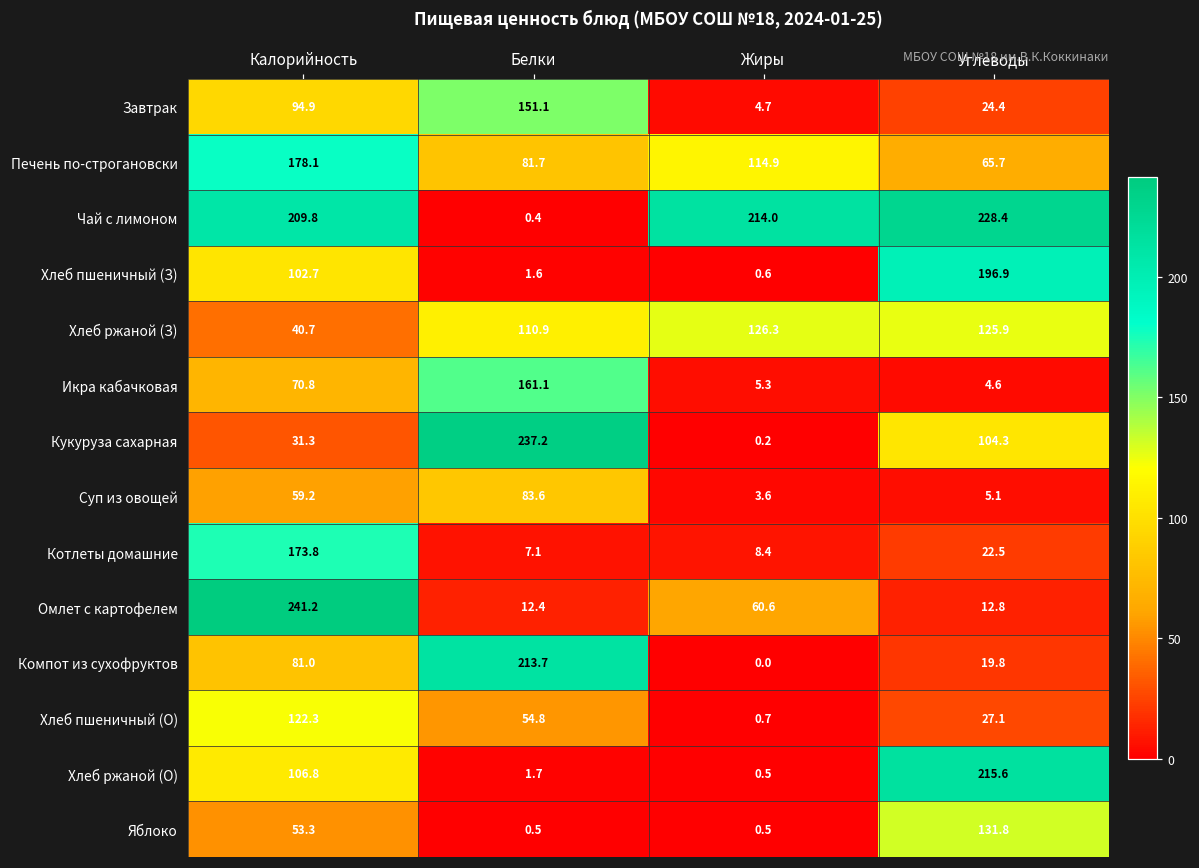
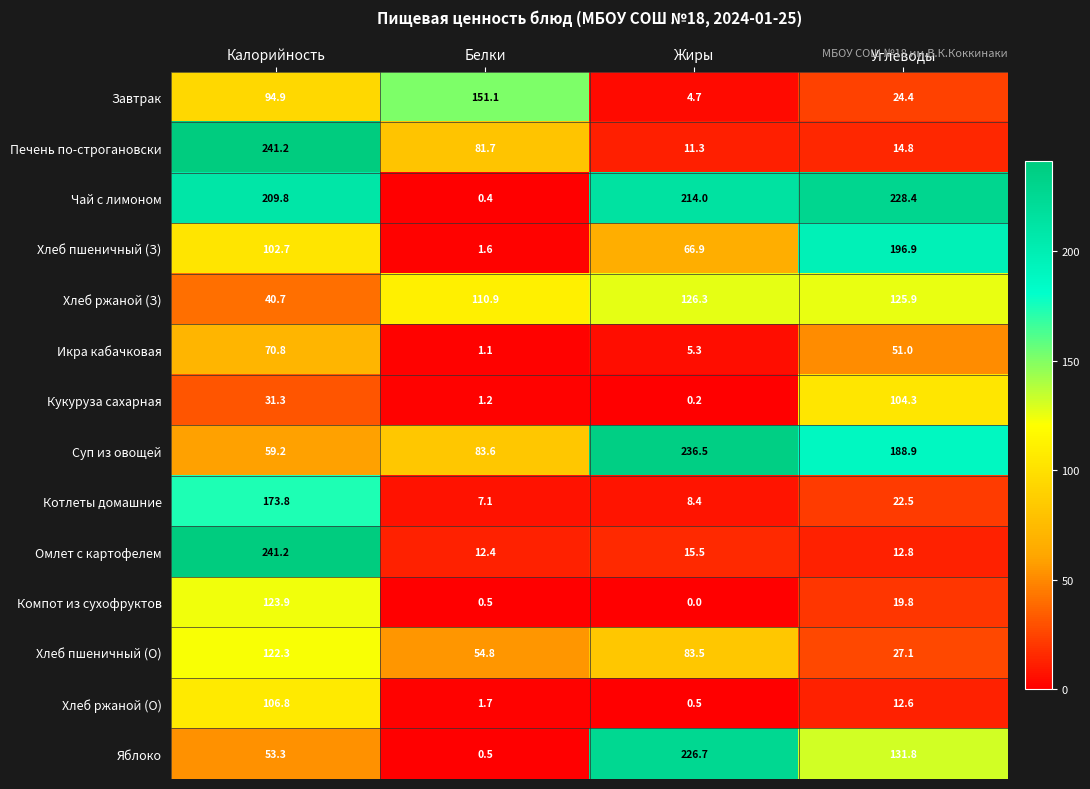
Печень по-строгановски, Калорийность: 178.1 -> 241.2
Печень по-строгановски, Жиры: 114.9 -> 11.3
Печень по-строгановски, Углеводы: 65.7 -> 14.8
Хлеб пшеничный (З), Жиры: 0.6 -> 66.9
Икра кабачковая, Белки: 161.1 -> 1.1
Икра кабачковая, Углеводы: 4.6 -> 51.0
Кукуруза сахарная, Белки: 237.2 -> 1.2
Суп из овощей, Жиры: 3.6 -> 236.5
Суп из овощей, Углеводы: 5.1 -> 188.9
Омлет с картофелем, Жиры: 60.6 -> 15.5
Компот из сухофруктов, Калорийность: 81.0 -> 123.9
Компот из сухофруктов, Белки: 213.7 -> 0.5
Хлеб пшеничный (О), Жиры: 0.7 -> 83.5
Хлеб ржаной (О), Углеводы: 215.6 -> 12.6
Яблоко, Жиры: 0.5 -> 226.7
